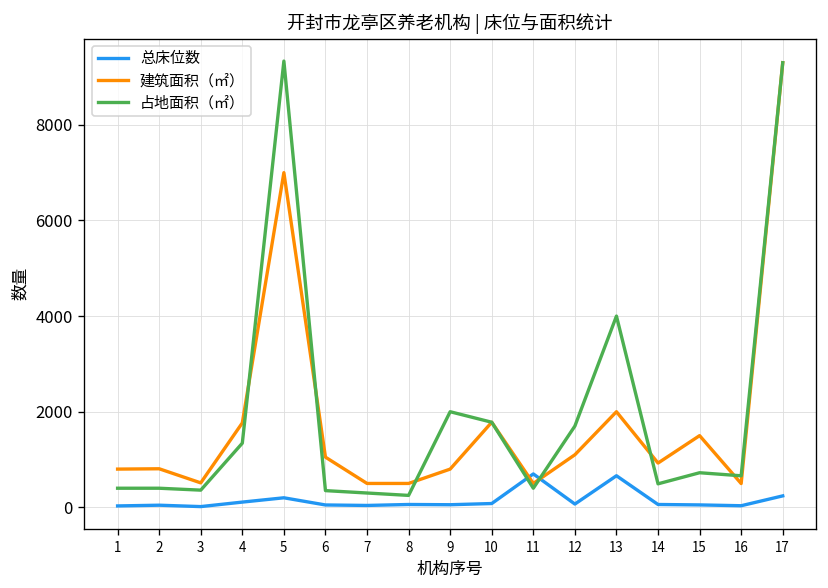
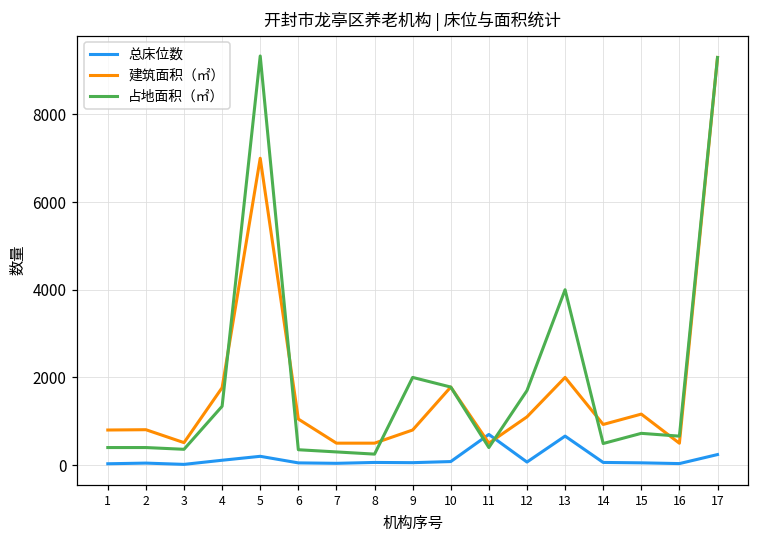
建筑面积（㎡）, 15: 1500 -> 1200
